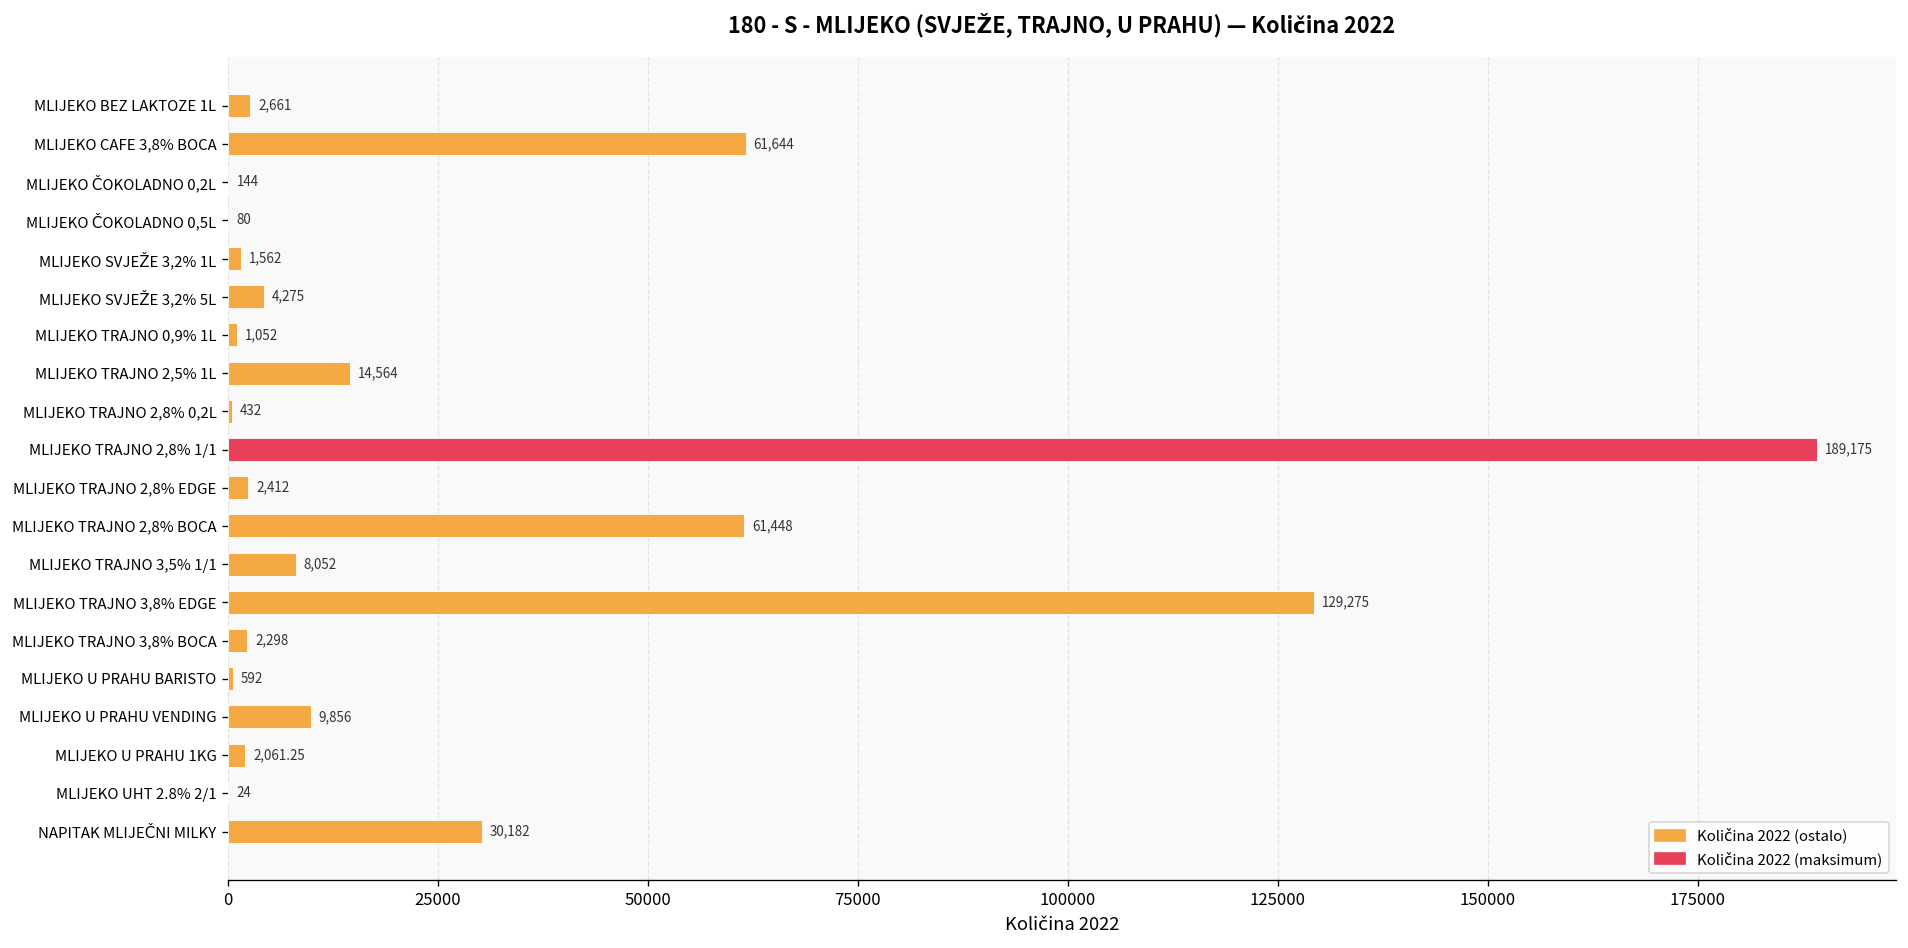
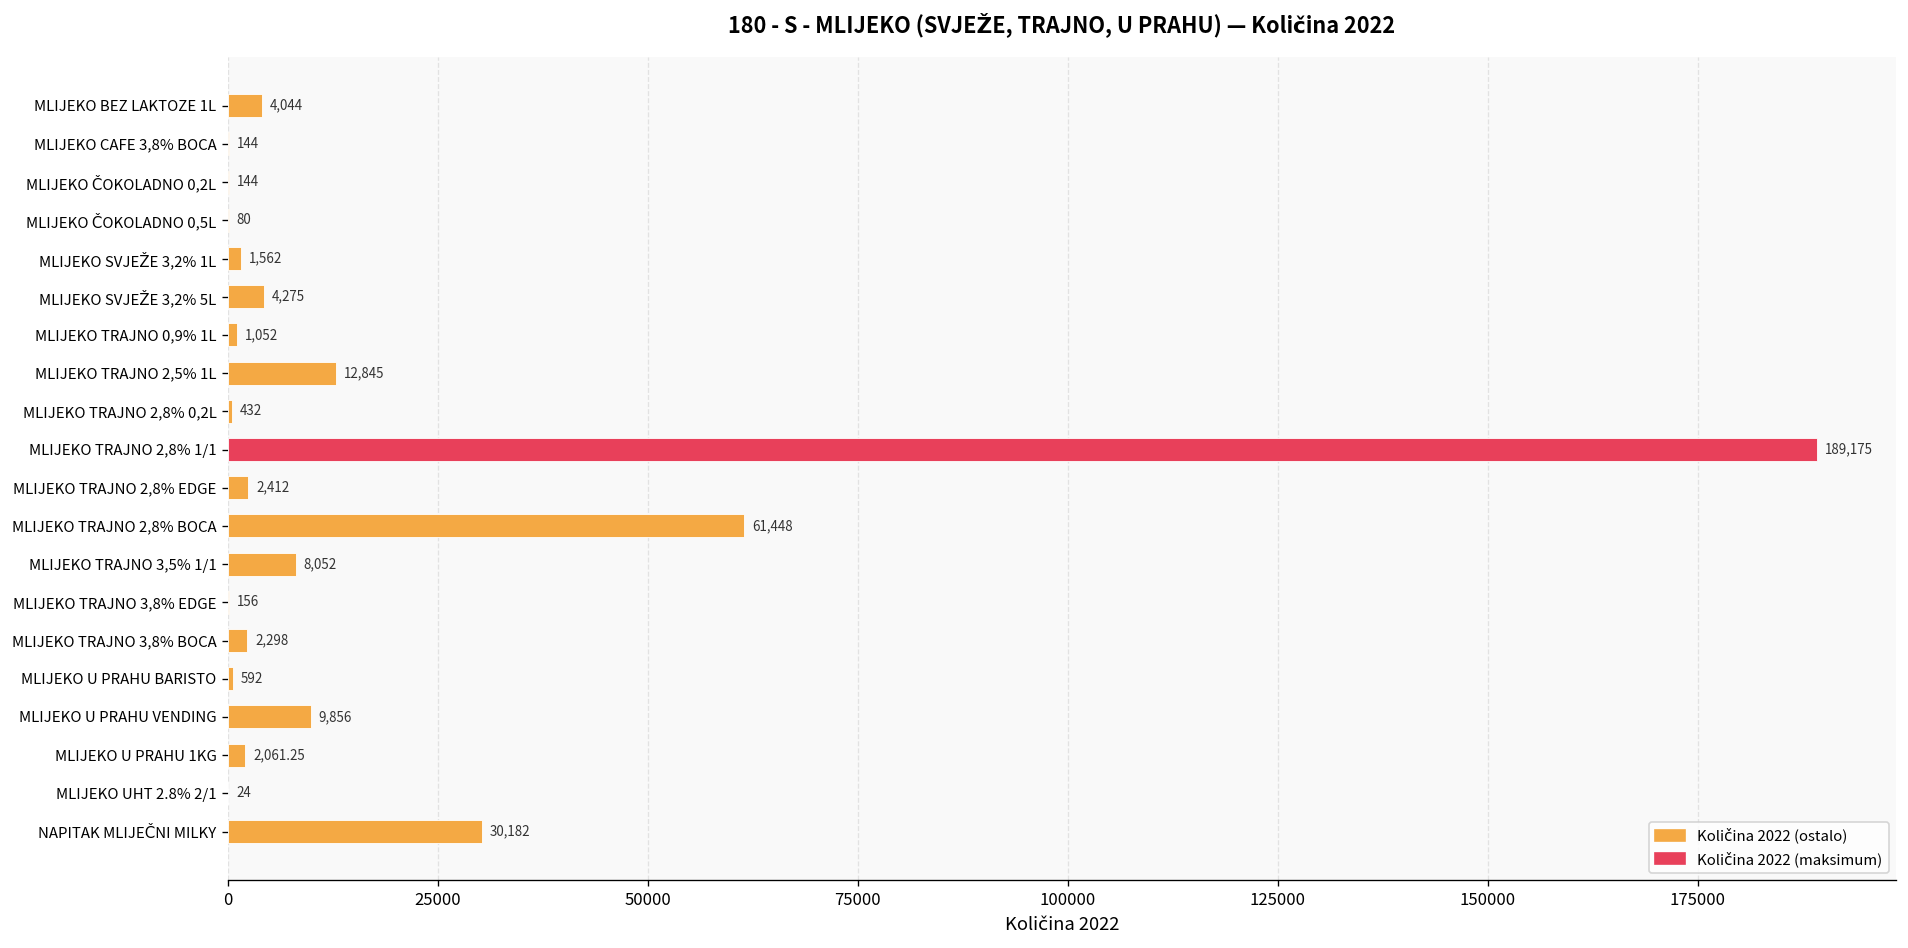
MLIJEKO BEZ LAKTOZE 1L: 2,661 -> 4,044
MLIJEKO CAFE 3,8% BOCA: 61,644 -> 144
MLIJEKO TRAJNO 2,5% 1L: 14,564 -> 12,845
MLIJEKO TRAJNO 3,8% EDGE: 129,275 -> 156
